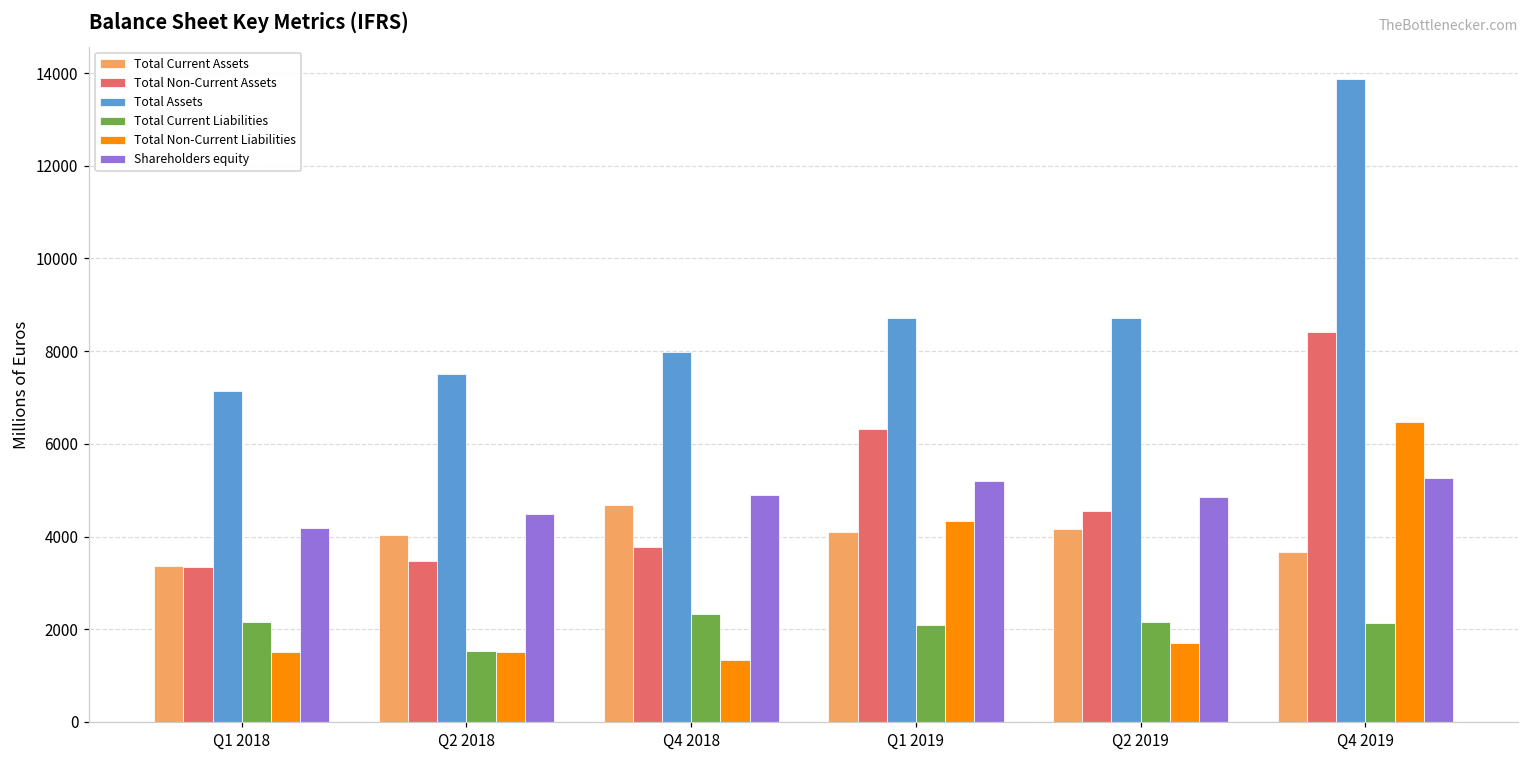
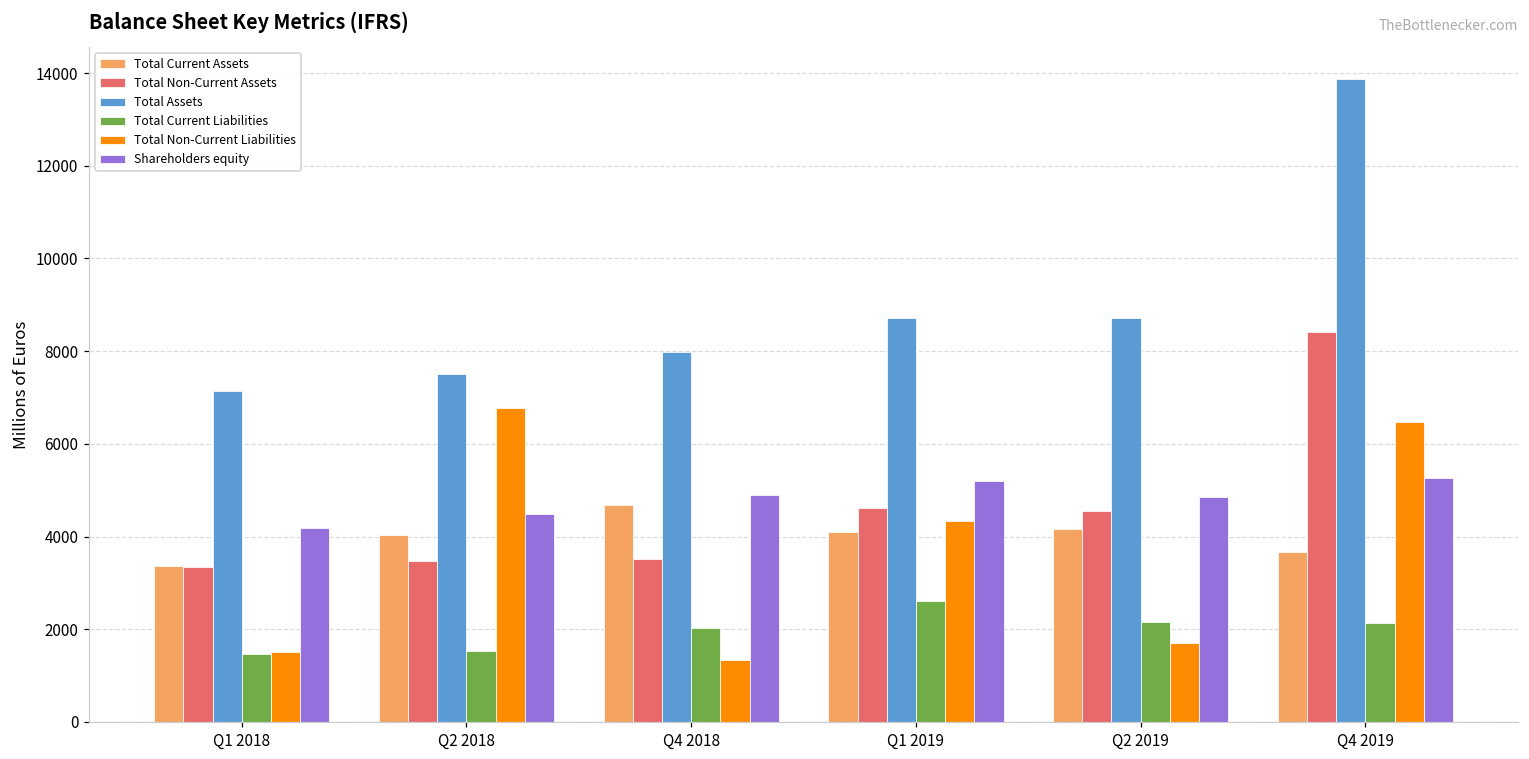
Total Current Liabilities, Q1 2018: 2100 -> 1500
Total Non-Current Liabilities, Q2 2018: 1500 -> 6800
Total Non-Current Assets, Q4 2018: 3800 -> 3500
Total Current Liabilities, Q4 2018: 2300 -> 2000
Total Non-Current Assets, Q1 2019: 6300 -> 4600
Total Current Liabilities, Q1 2019: 2100 -> 2600
